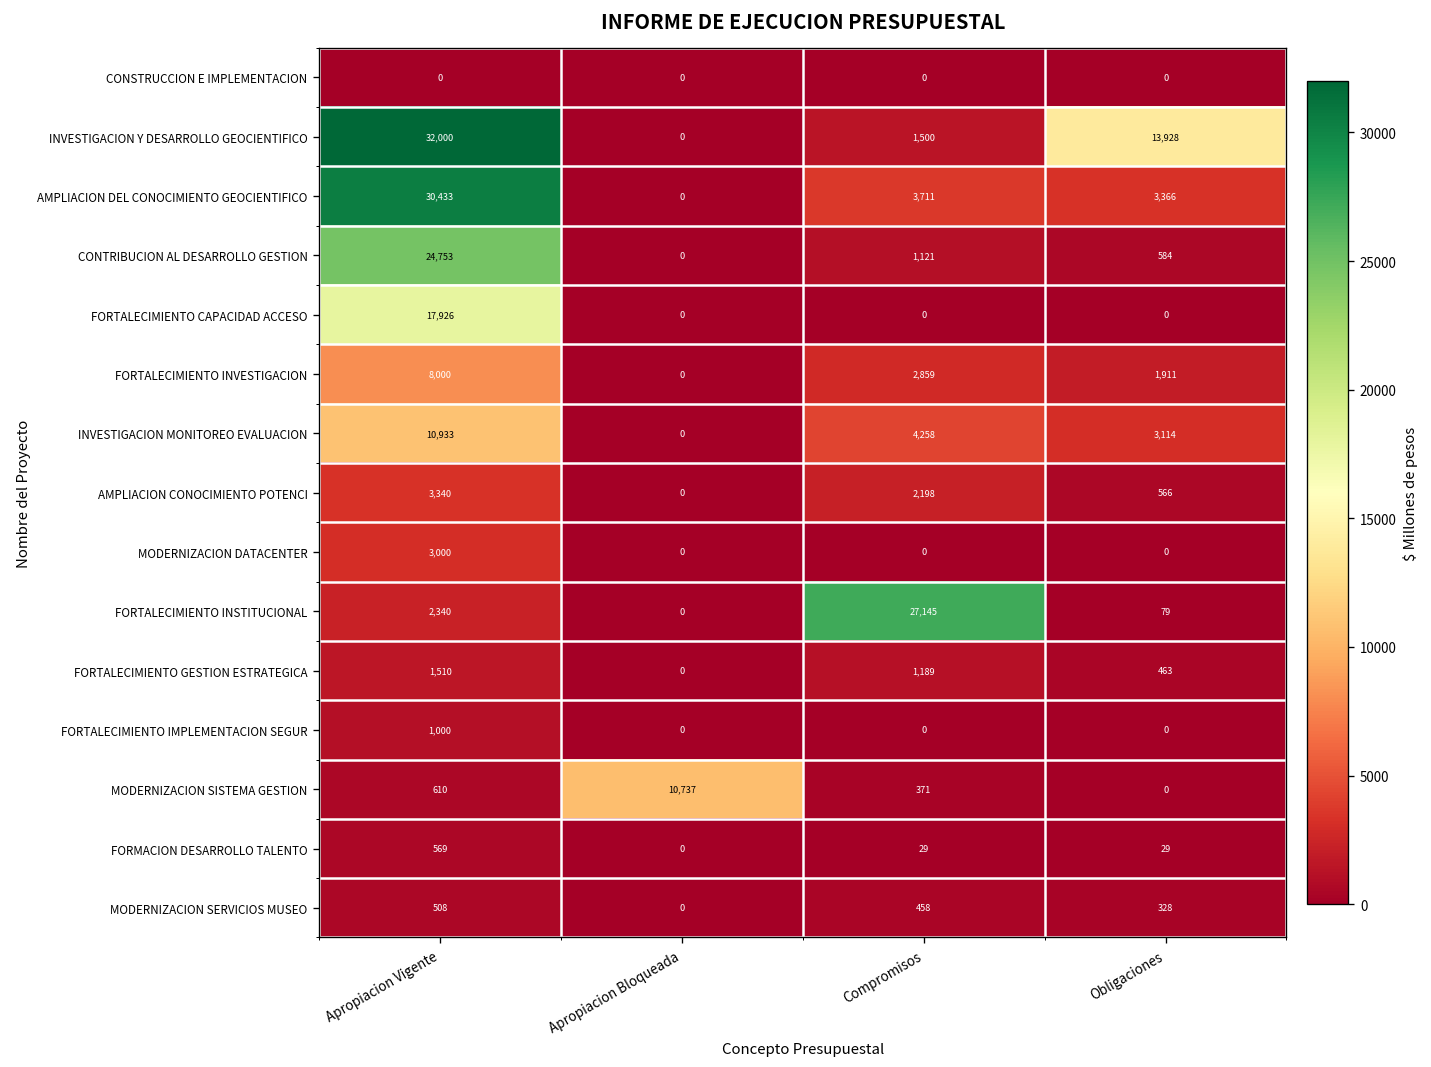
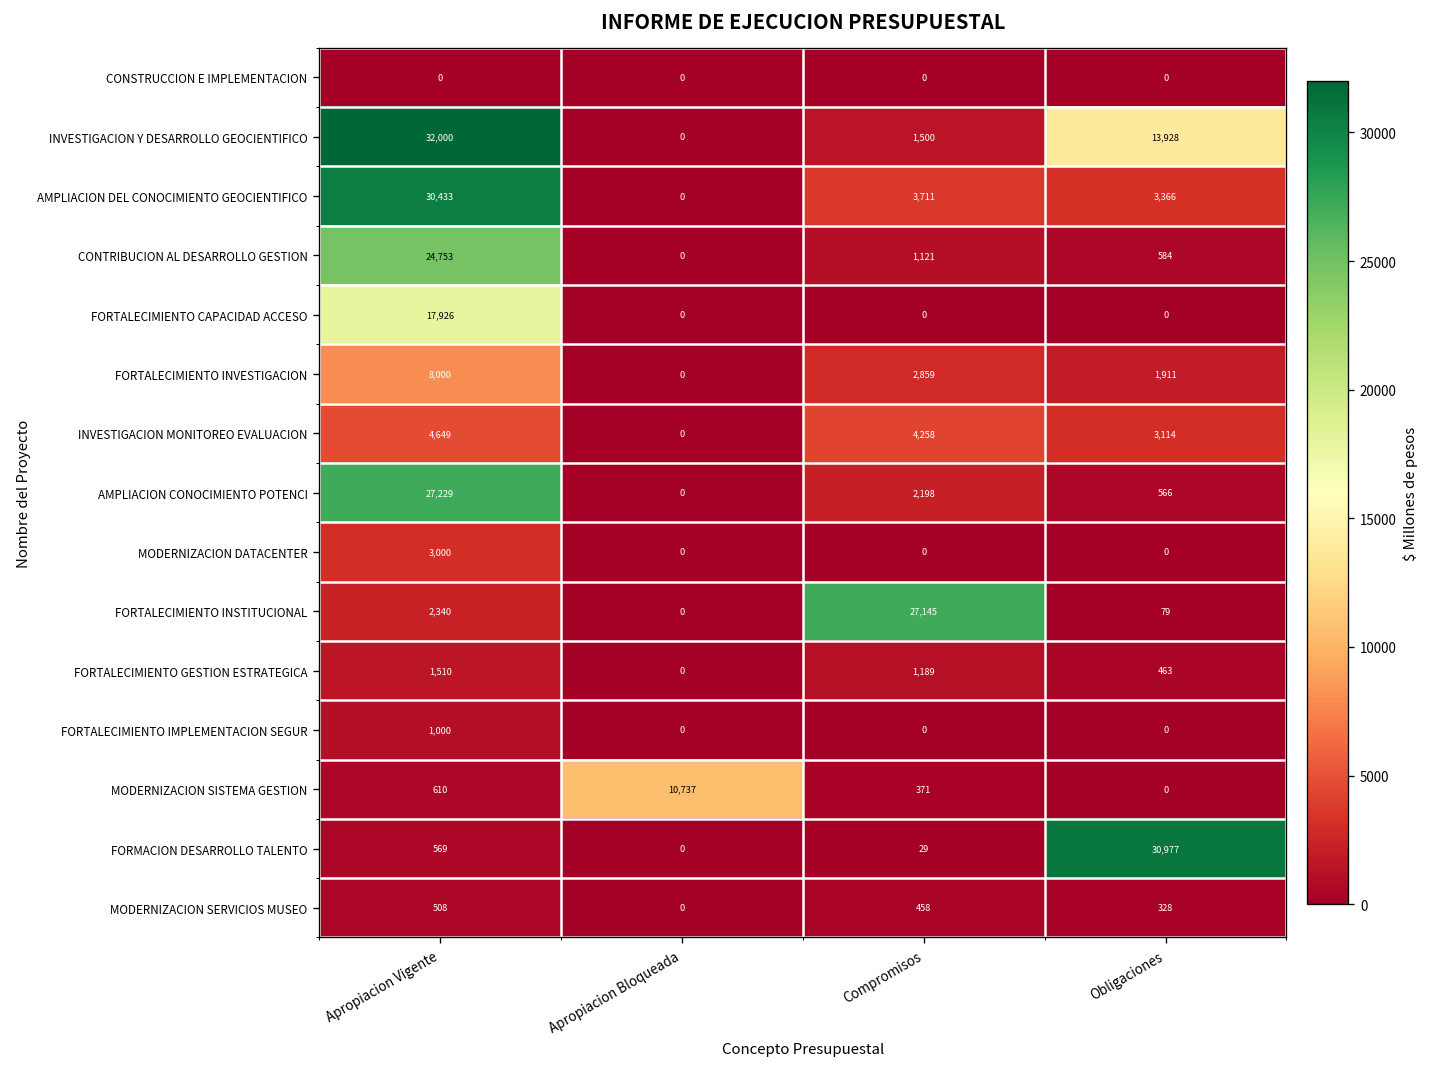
INVESTIGACION MONITOREO EVALUACION, Apropiacion Vigente: 10,933 -> 4,649
AMPLIACION CONOCIMIENTO POTENCI, Apropiacion Vigente: 3,340 -> 27,229
FORMACION DESARROLLO TALENTO, Obligaciones: 29 -> 30,977
